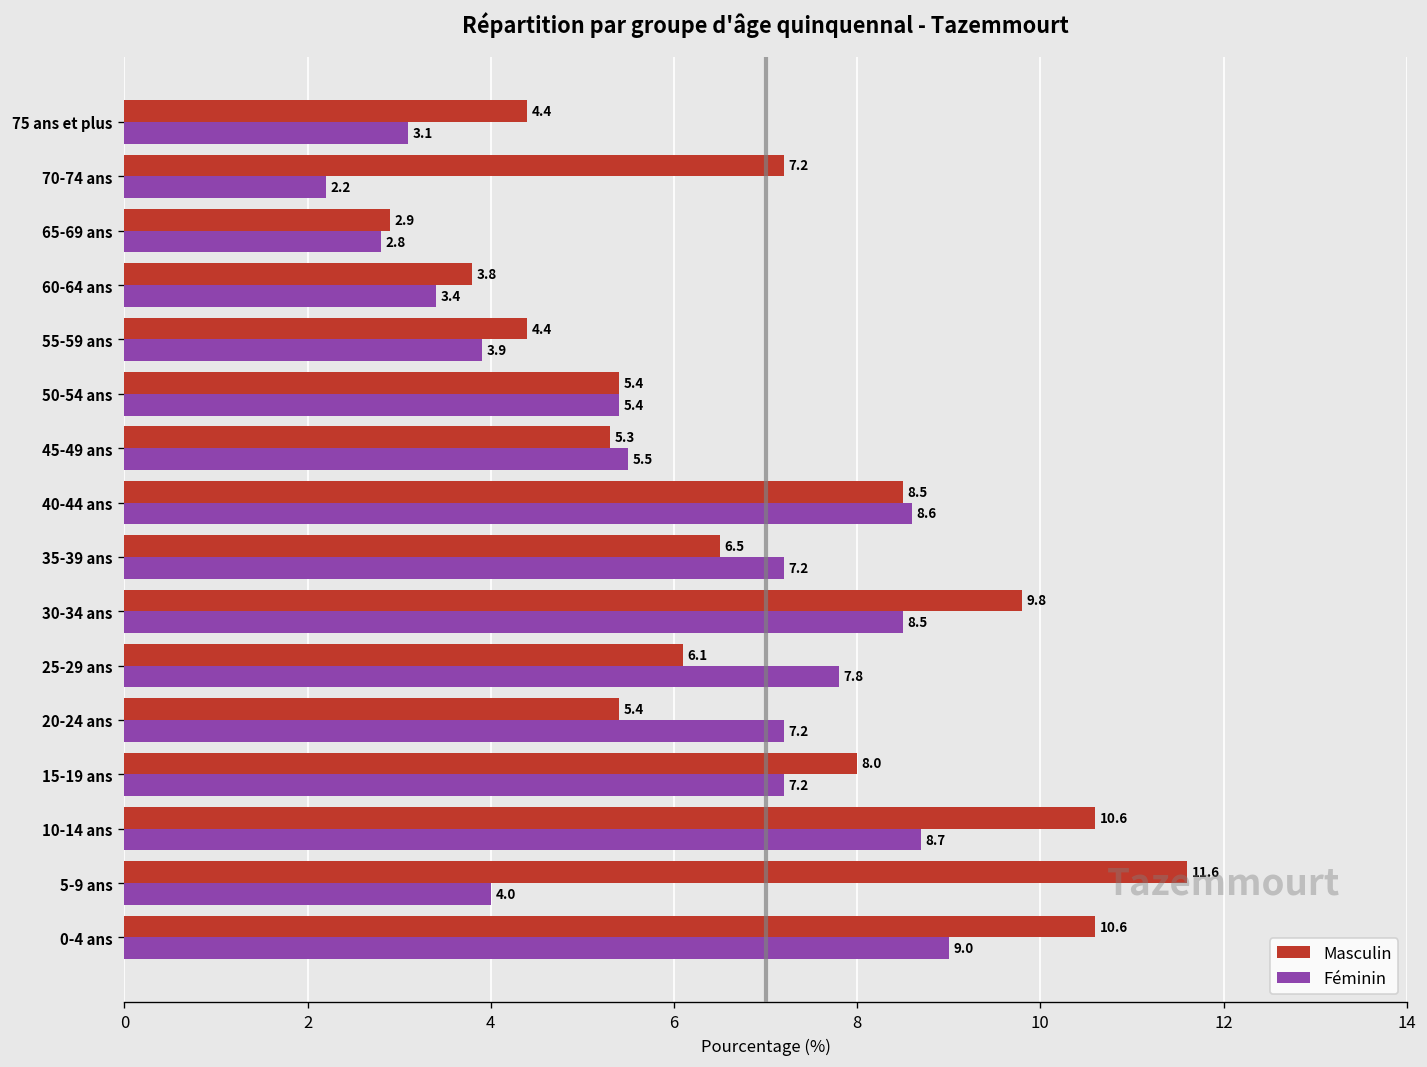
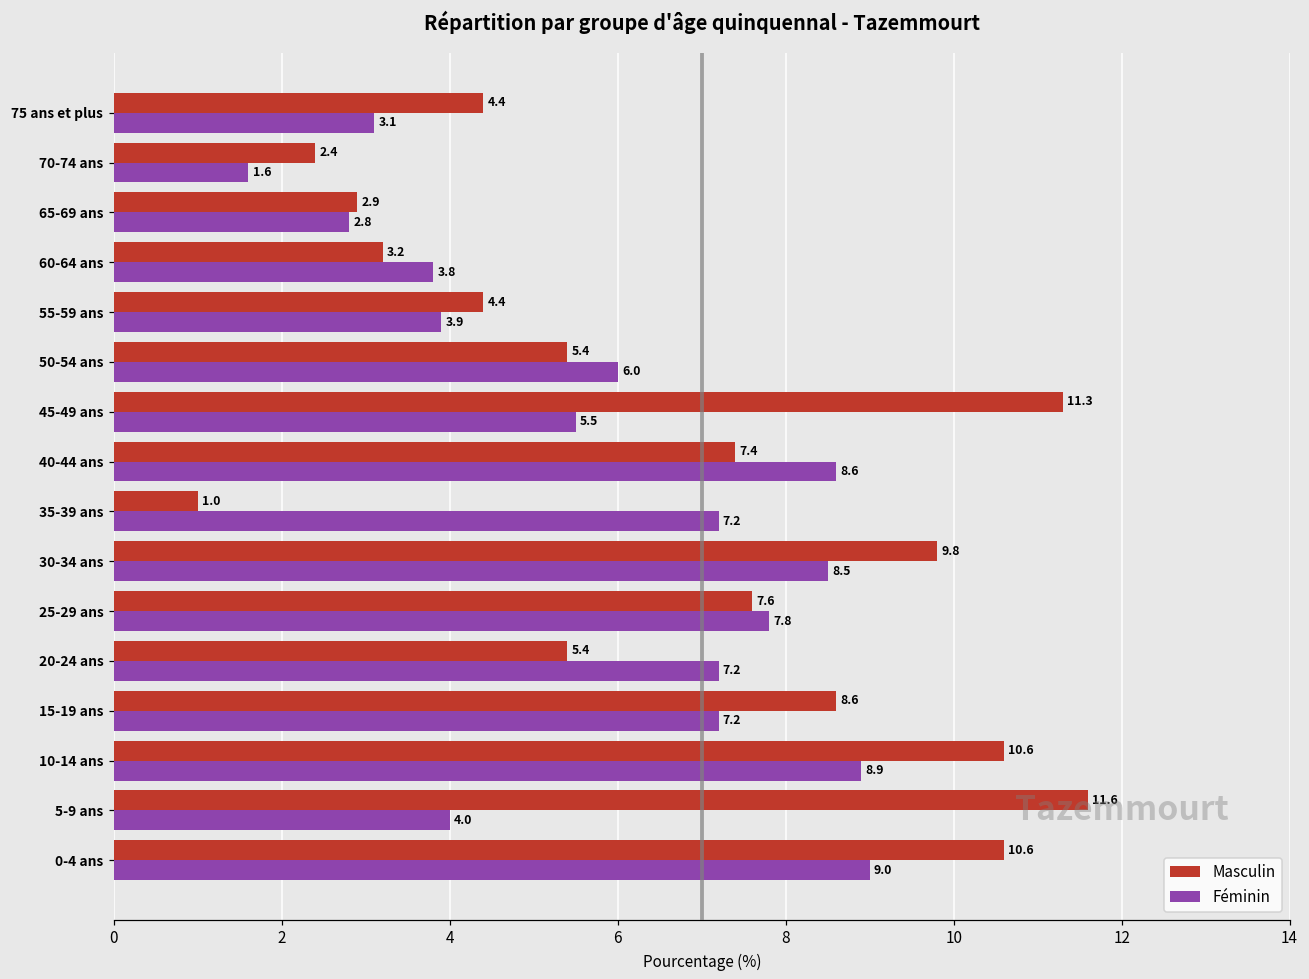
Masculin, 70-74 ans: 7.2 -> 2.4
Féminin, 70-74 ans: 2.2 -> 1.6
Masculin, 60-64 ans: 3.8 -> 3.2
Féminin, 60-64 ans: 3.4 -> 3.8
Féminin, 50-54 ans: 5.4 -> 6.0
Masculin, 45-49 ans: 5.3 -> 11.3
Masculin, 40-44 ans: 8.5 -> 7.4
Masculin, 35-39 ans: 6.5 -> 1.0
Masculin, 25-29 ans: 6.1 -> 7.6
Masculin, 15-19 ans: 8.0 -> 8.6
Féminin, 10-14 ans: 8.7 -> 8.9
